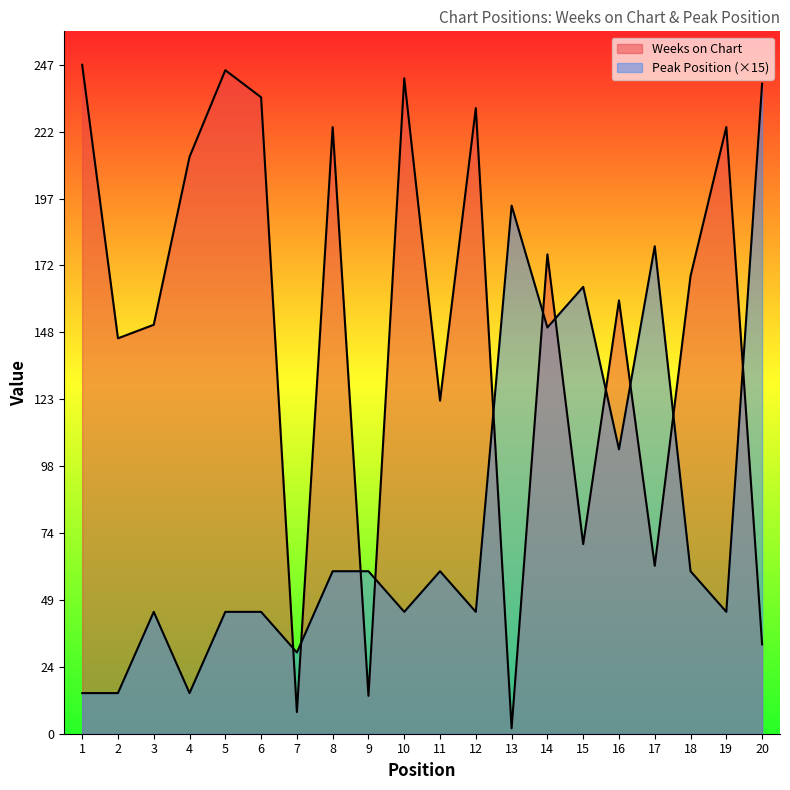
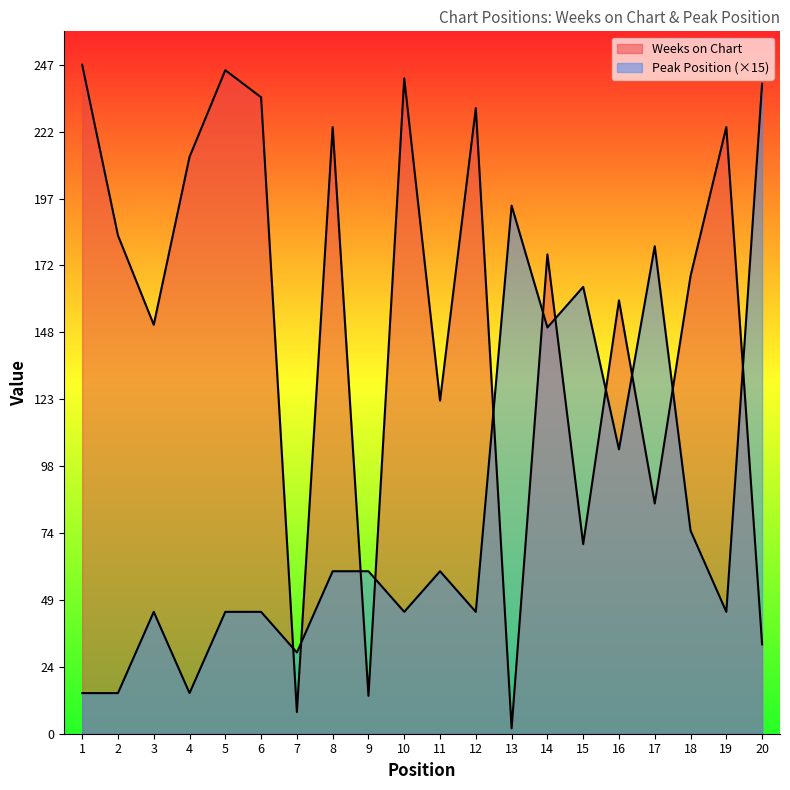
Weeks on Chart, 2: 146 -> 184
Weeks on Chart, 17: 62 -> 85
Peak Position (×15), 18: 60 -> 75
